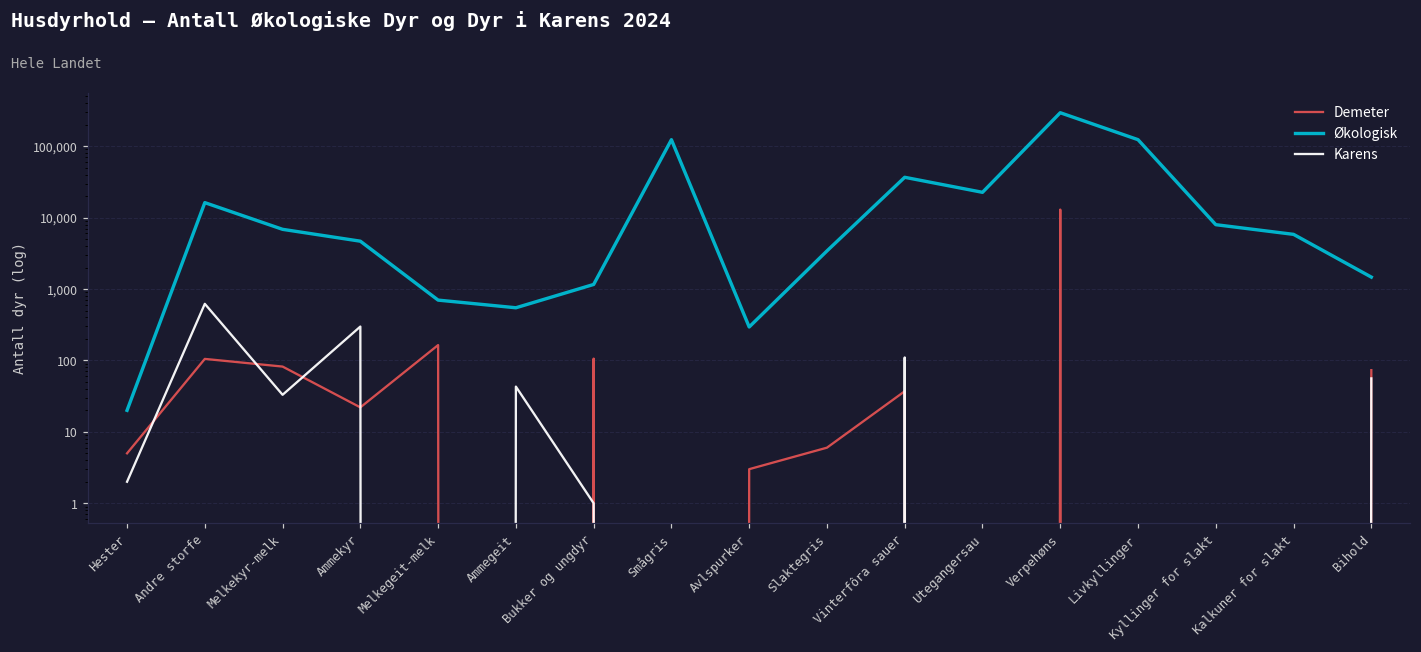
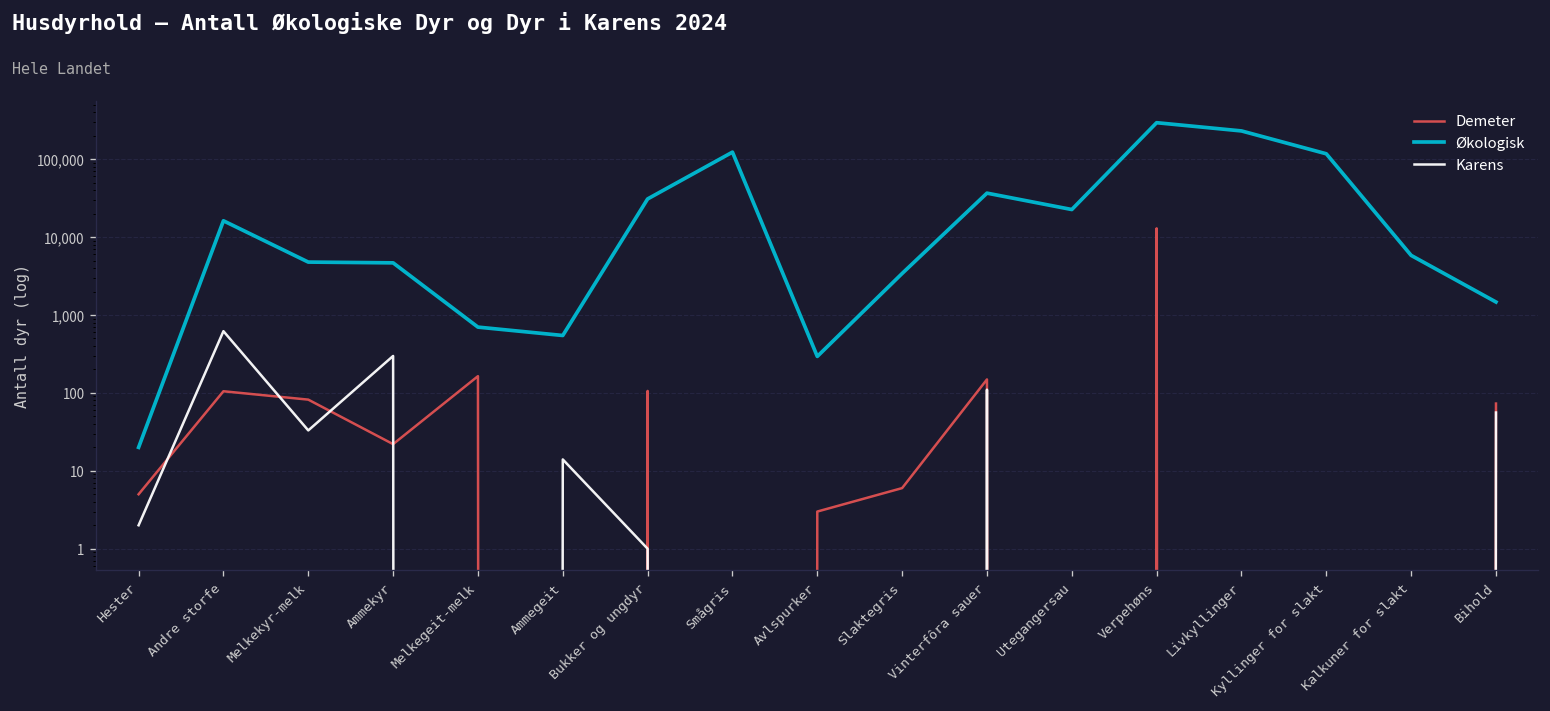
Økologisk, Melkekyr-melk: 7,000 -> 5,000
Karens, Ammegeit: 40 -> 14
Økologisk, Bukker og ungdyr: 1,200 -> 30,000
Demeter, Vinterfôra sauer: 40 -> 150
Økologisk, Livkyllinger: 120,000 -> 230,000
Økologisk, Kyllinger for slakt: 8,000 -> 120,000
